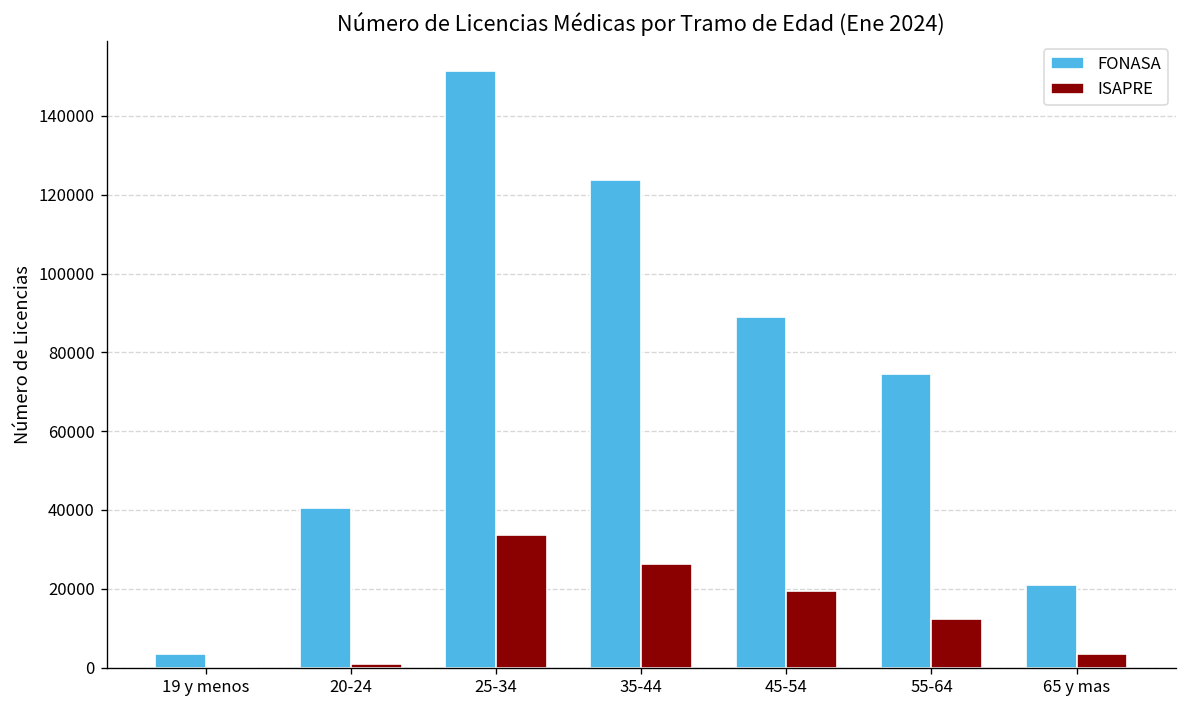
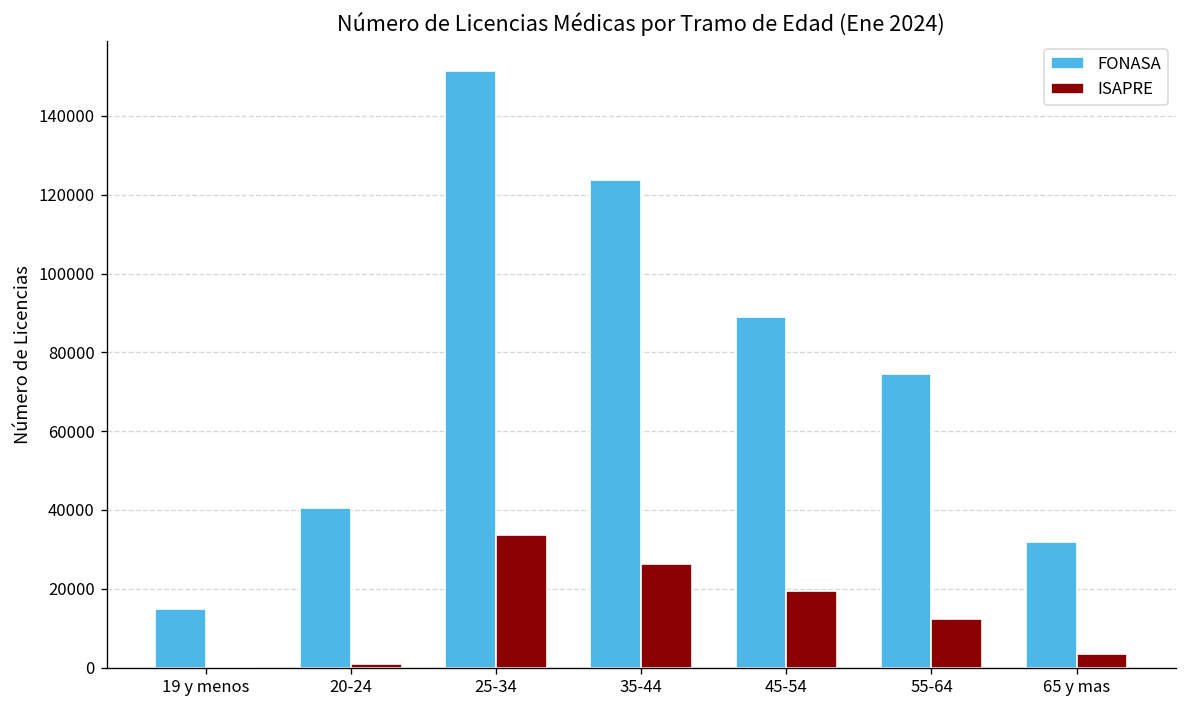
FONASA, 19 y menos: 3000 -> 15000
FONASA, 65 y mas: 21000 -> 32000
